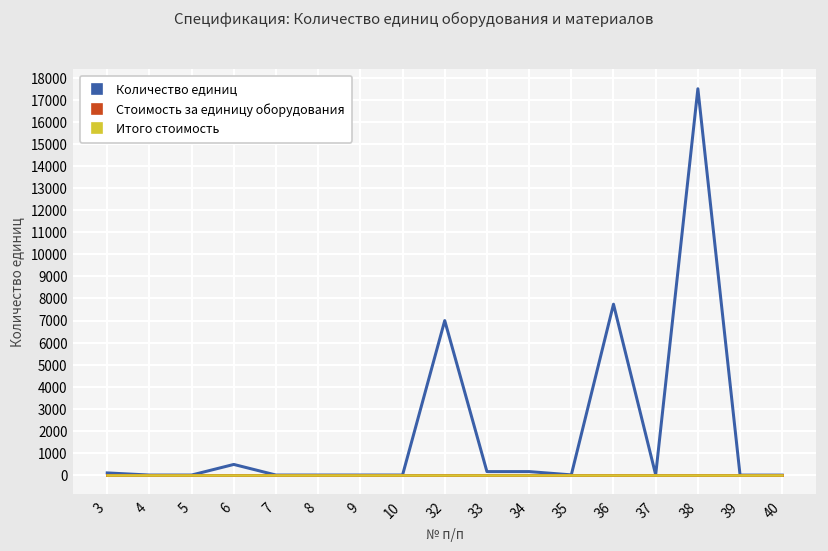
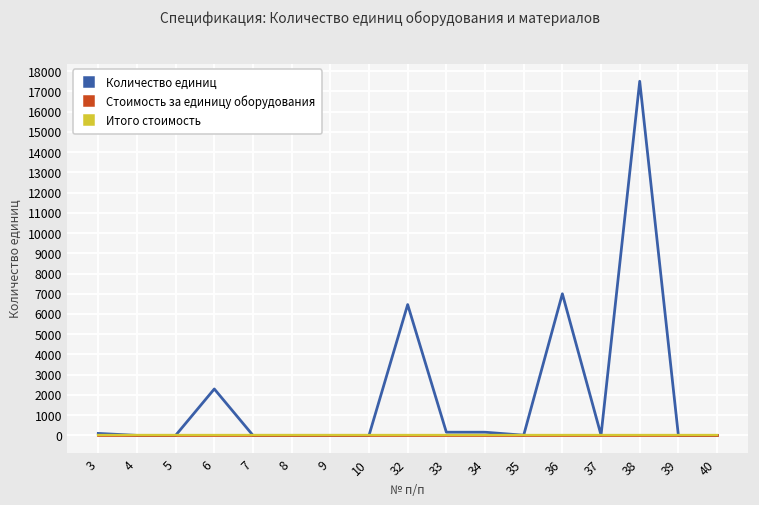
Количество единиц, 6: 500 -> 2300
Количество единиц, 32: 7000 -> 6500
Количество единиц, 36: 7700 -> 7000
